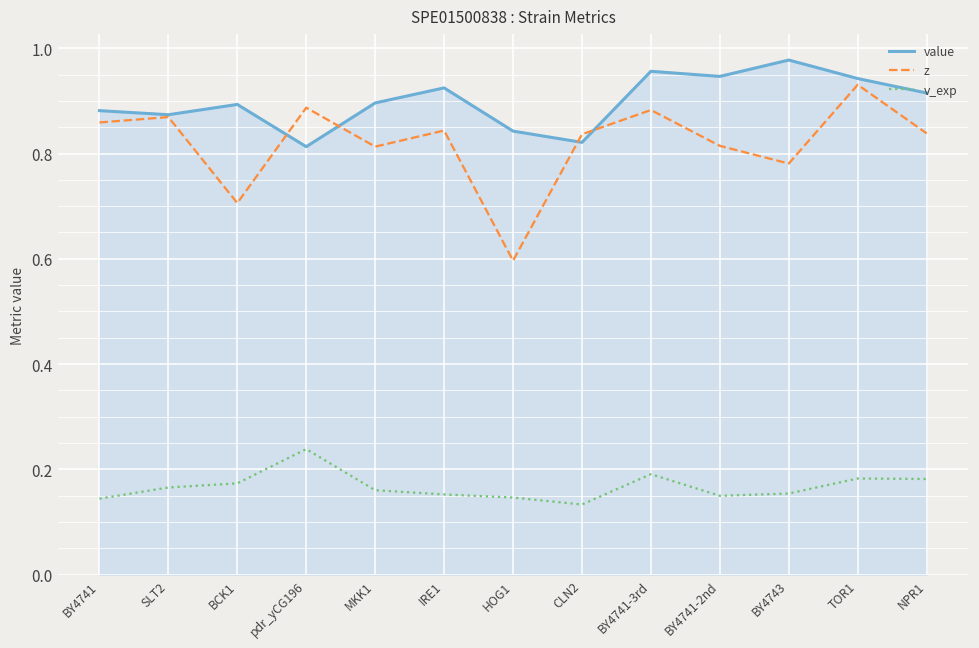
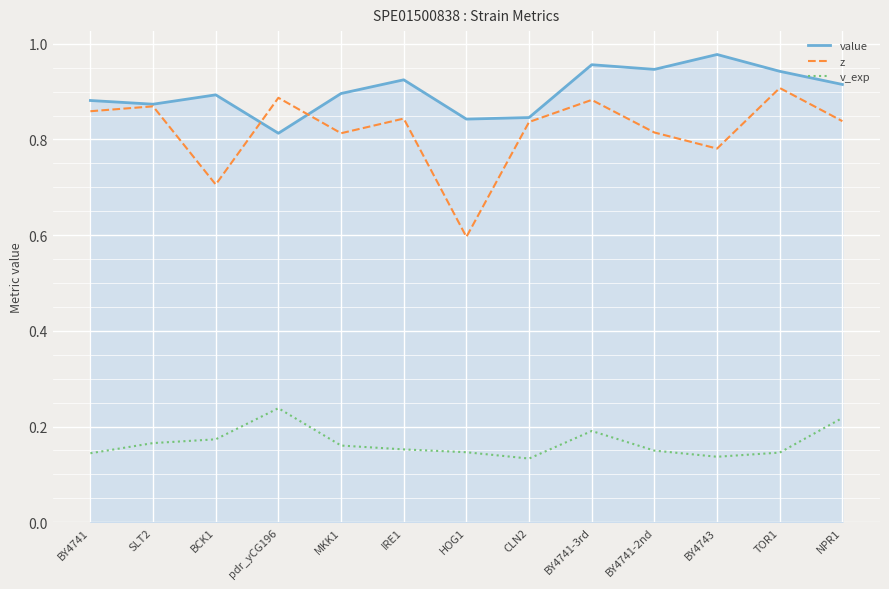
value, CLN2: 0.82 -> 0.85
v_exp, BY4743: 0.15 -> 0.14
z, TOR1: 0.93 -> 0.91
v_exp, TOR1: 0.18 -> 0.15
v_exp, NPR1: 0.18 -> 0.22
